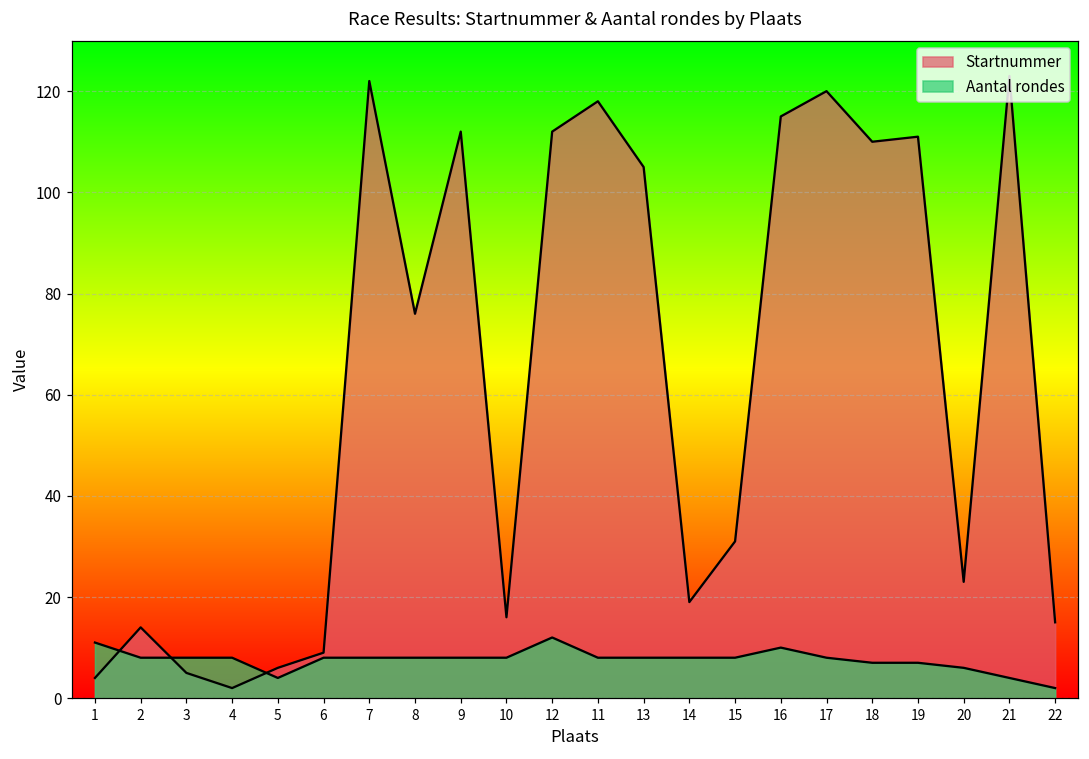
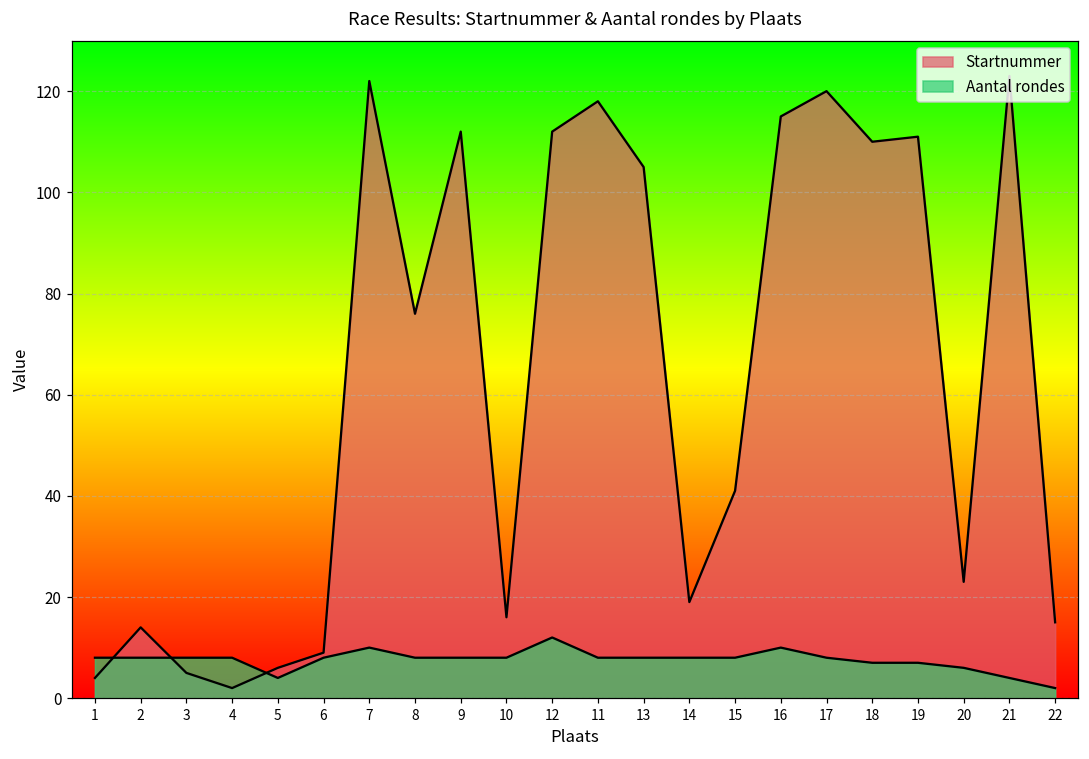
Aantal rondes, 1: 11 -> 8
Aantal rondes, 7: 8 -> 10
Startnummer, 15: 31 -> 41
